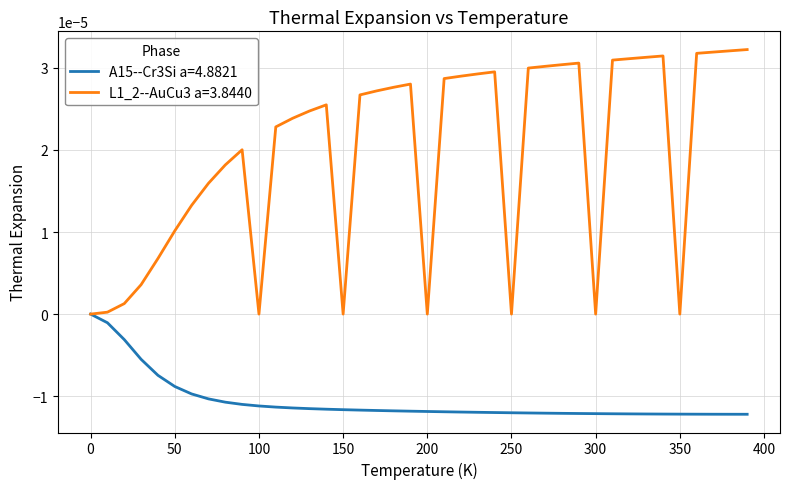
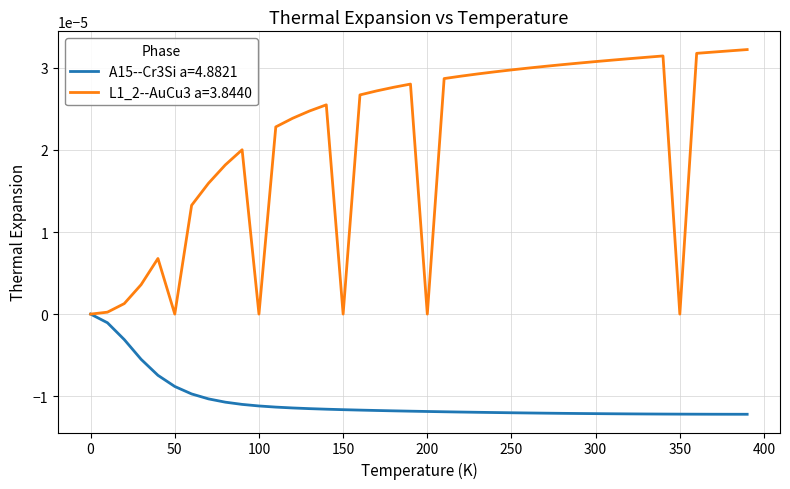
L1_2--AuCu3 a=3.8440, 50: 0.00001 -> 0.00000
L1_2--AuCu3 a=3.8440, 250: 0.00000 -> 0.00003
L1_2--AuCu3 a=3.8440, 300: 0.00000 -> 0.00003
